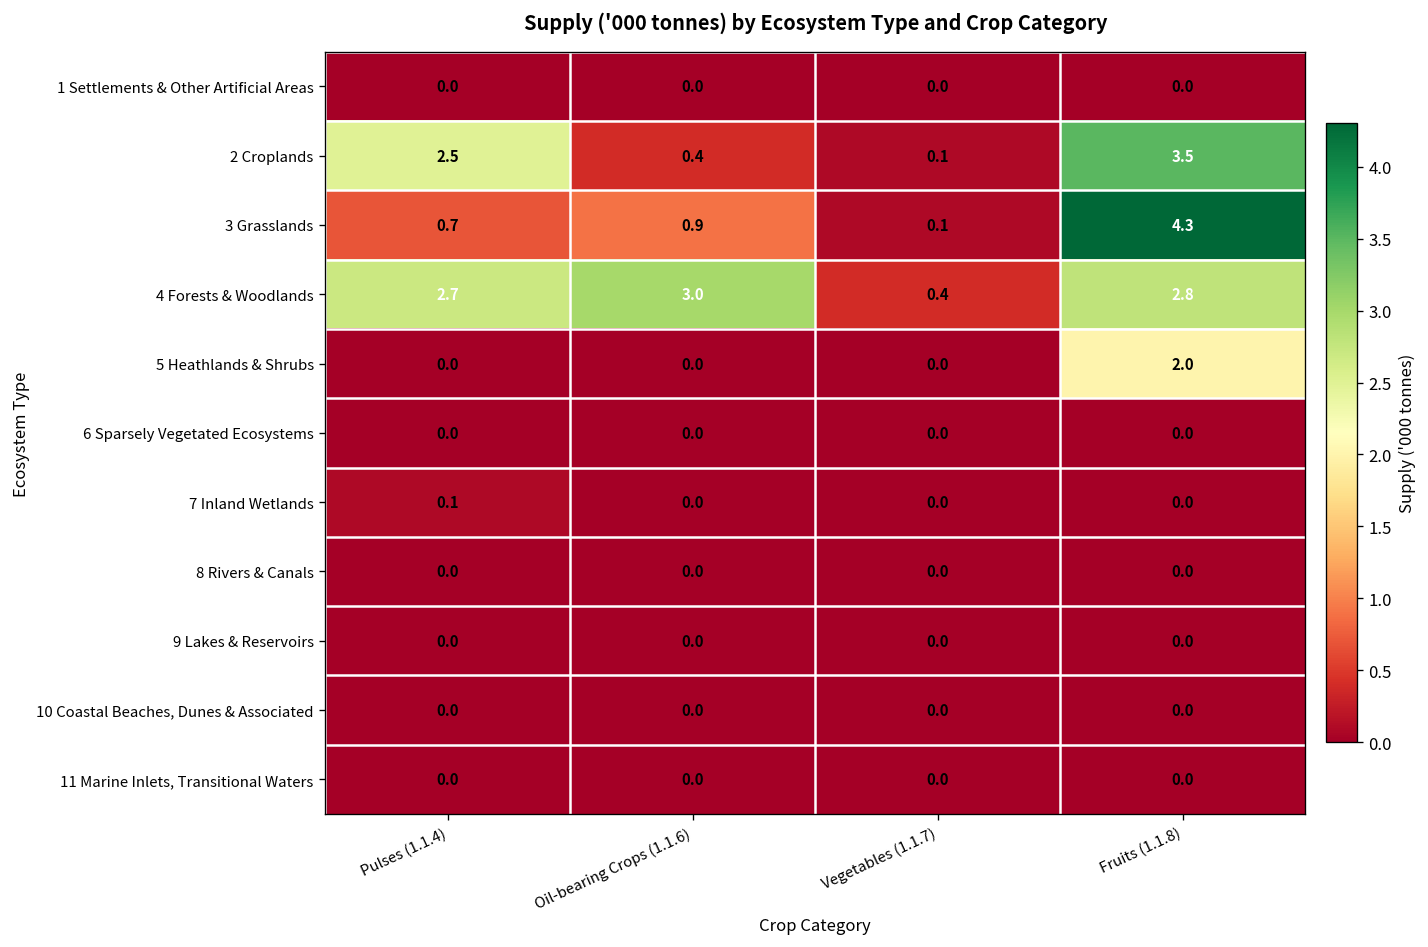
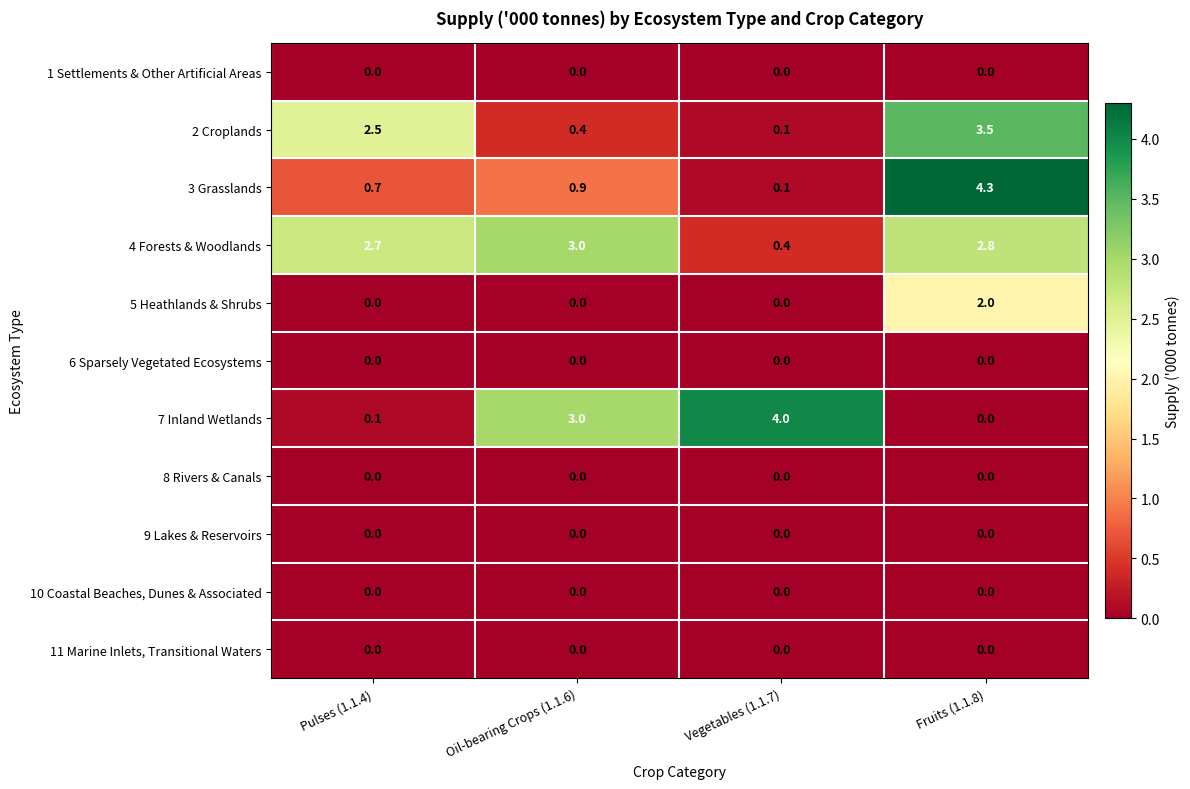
7 Inland Wetlands, Oil-bearing Crops (1.1.6): 0.0 -> 3.0
7 Inland Wetlands, Vegetables (1.1.7): 0.0 -> 4.0
